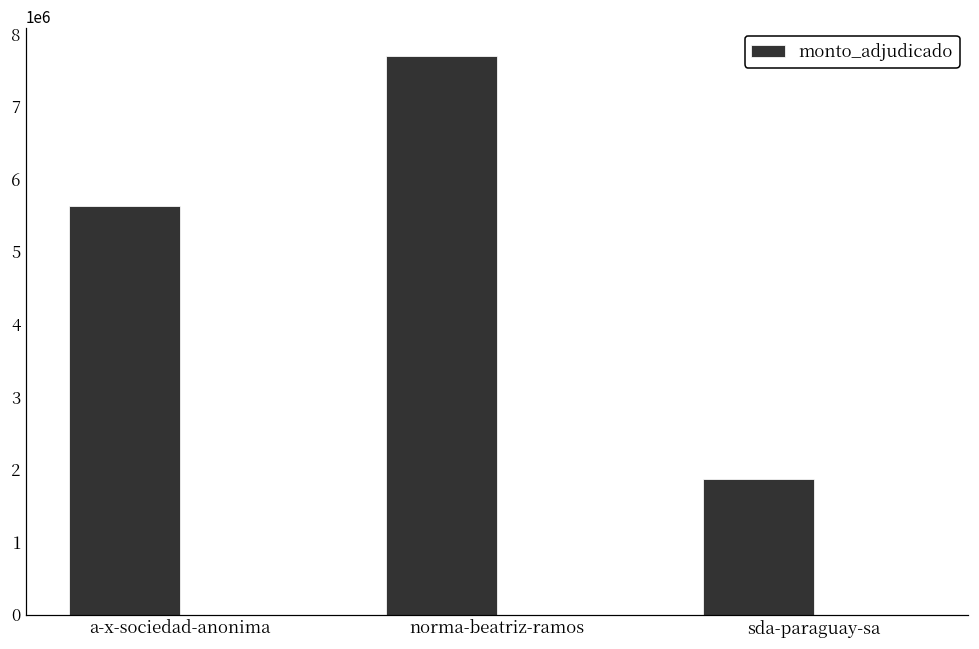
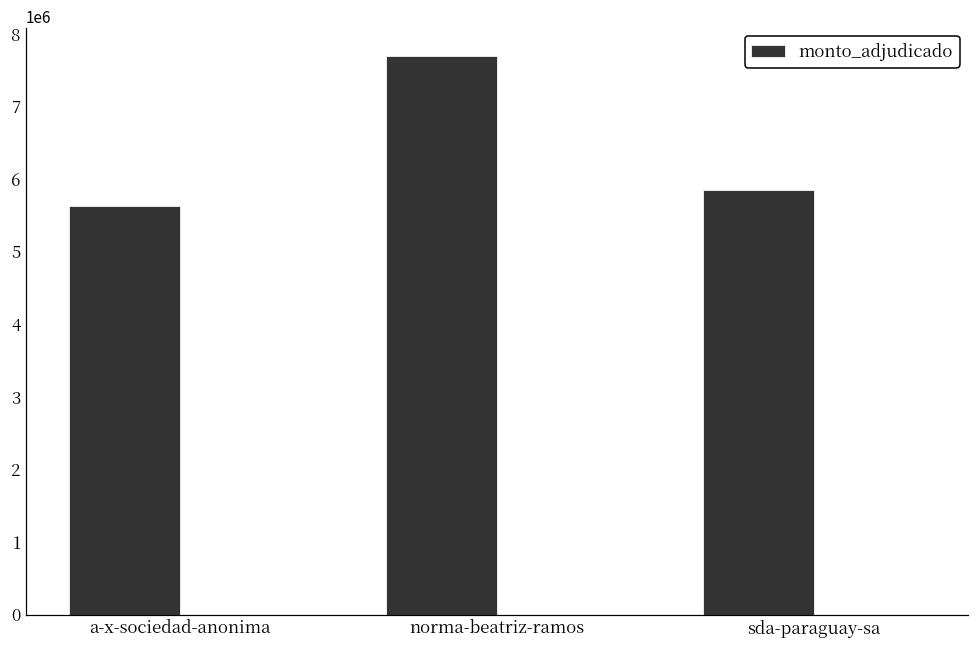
monto_adjudicado, sda-paraguay-sa: 1900000 -> 5800000
